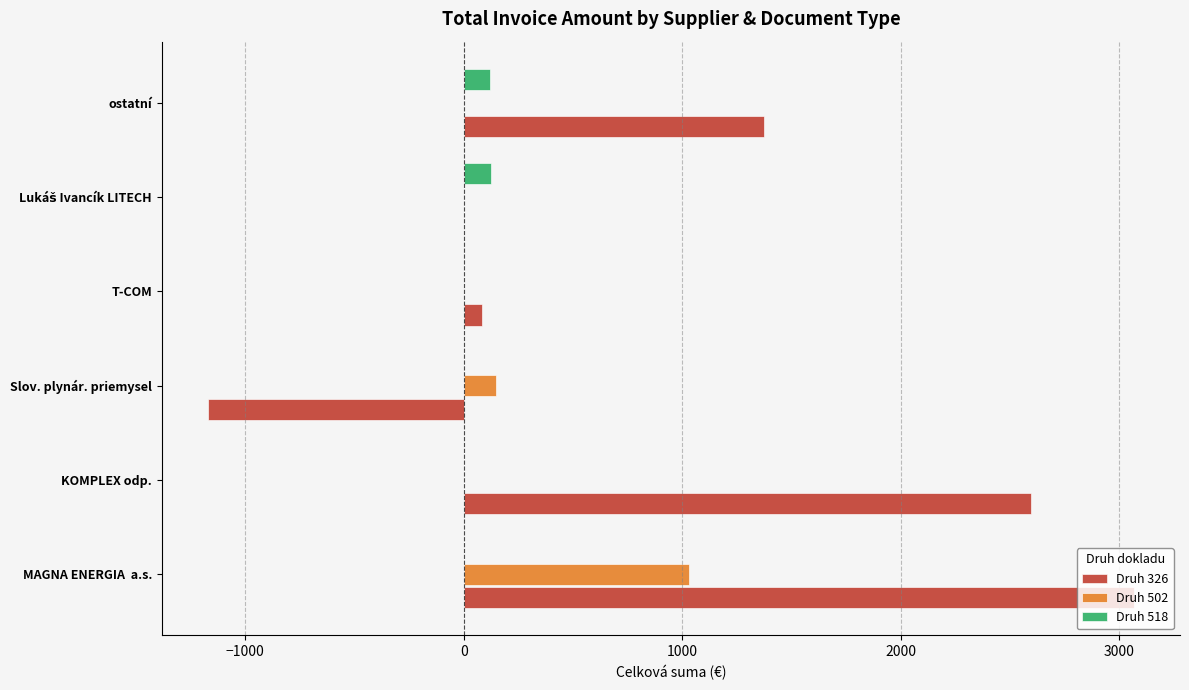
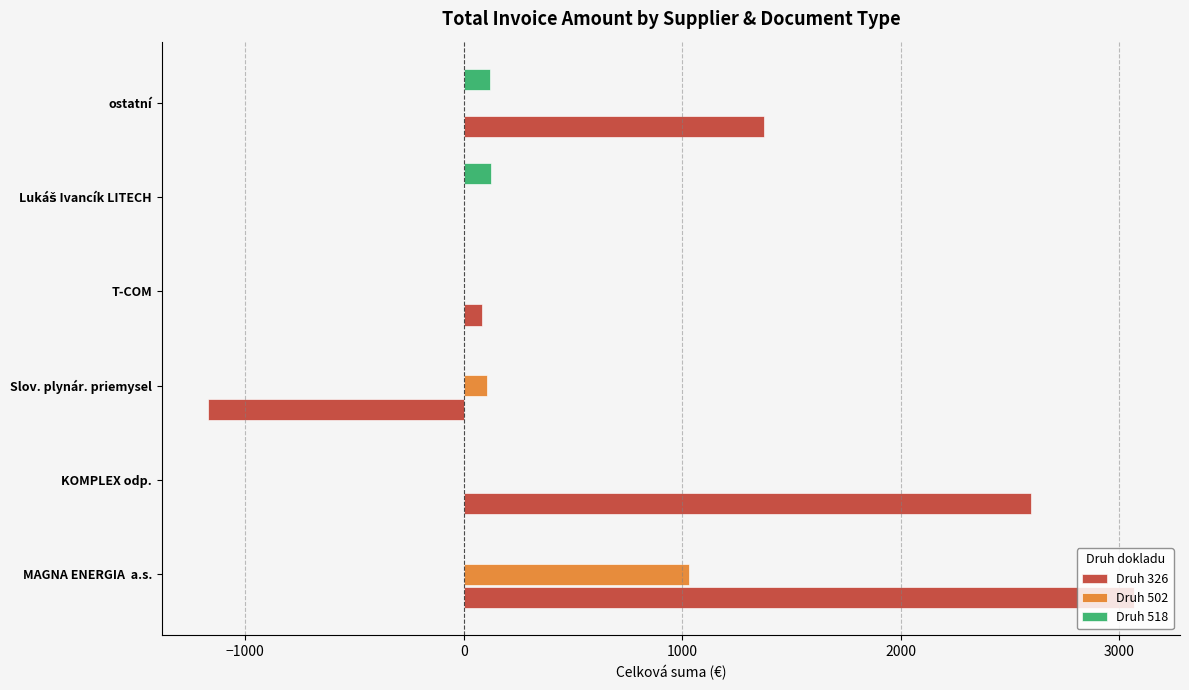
Druh 502, Slov. plynár. priemysel: 150 -> 110
